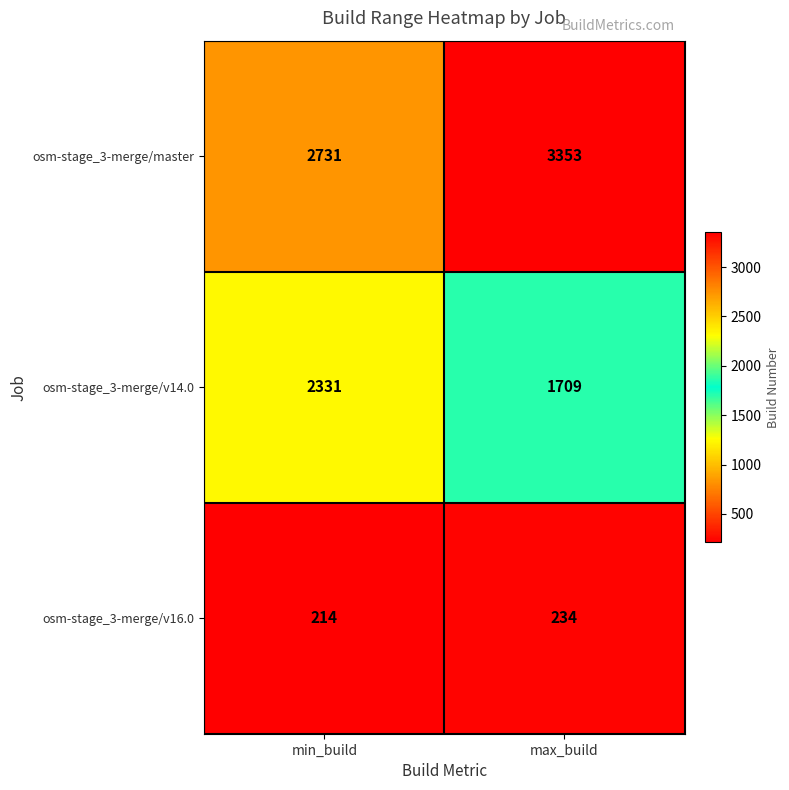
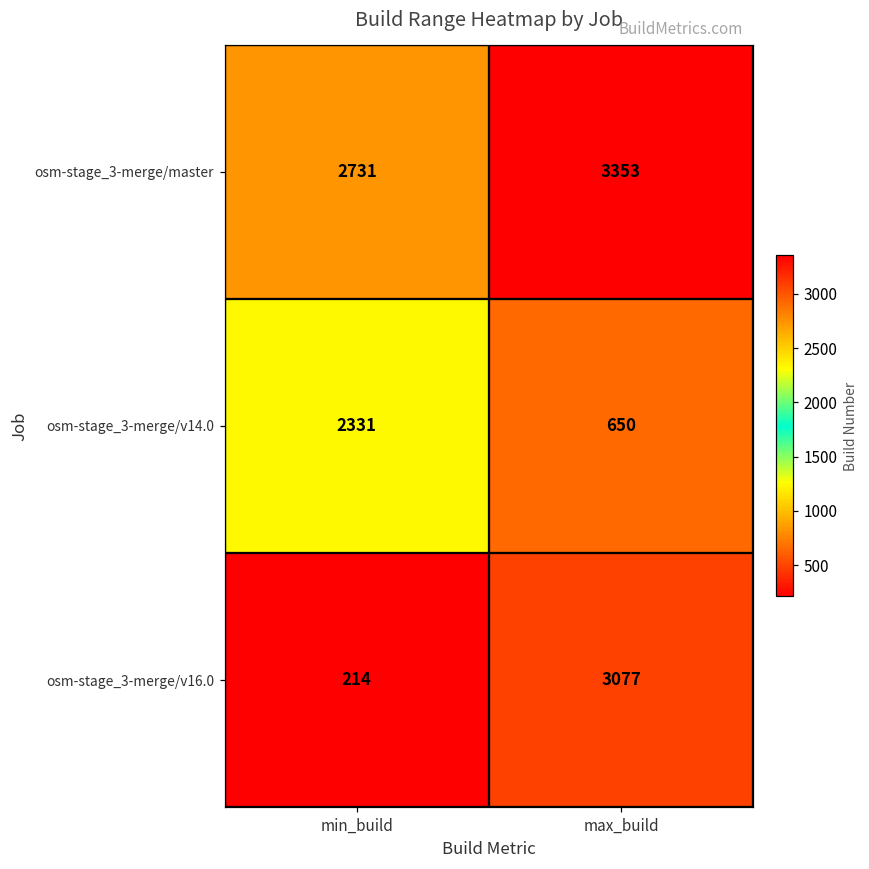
osm-stage_3-merge/v14.0, max_build: 1709 -> 650
osm-stage_3-merge/v16.0, max_build: 234 -> 3077
